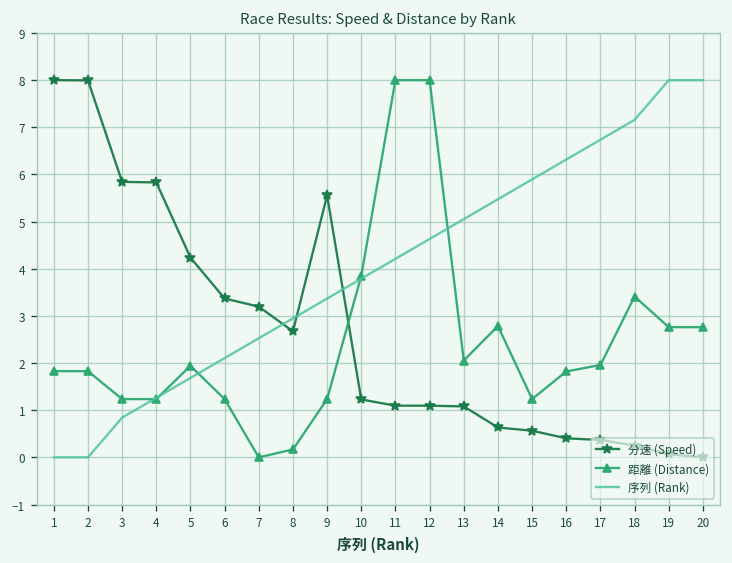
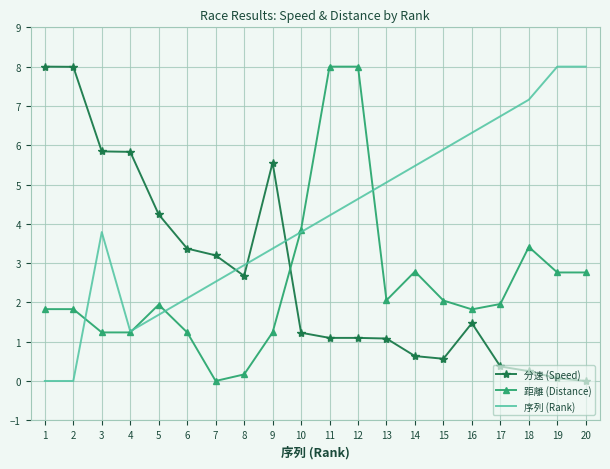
序列 (Rank), 3: 0.8 -> 3.8
距離 (Distance), 15: 1.2 -> 2.0
分速 (Speed), 16: 0.4 -> 1.5
